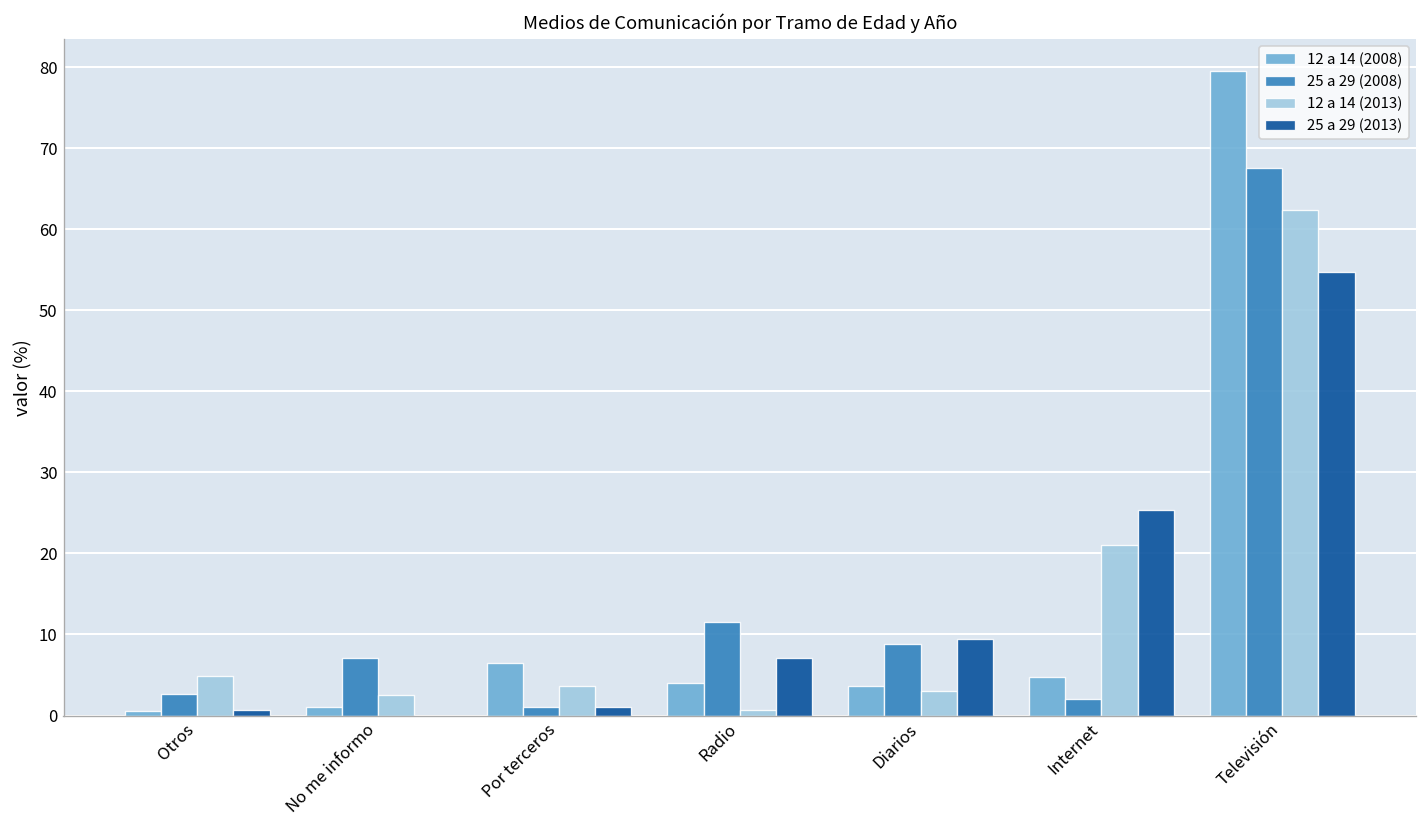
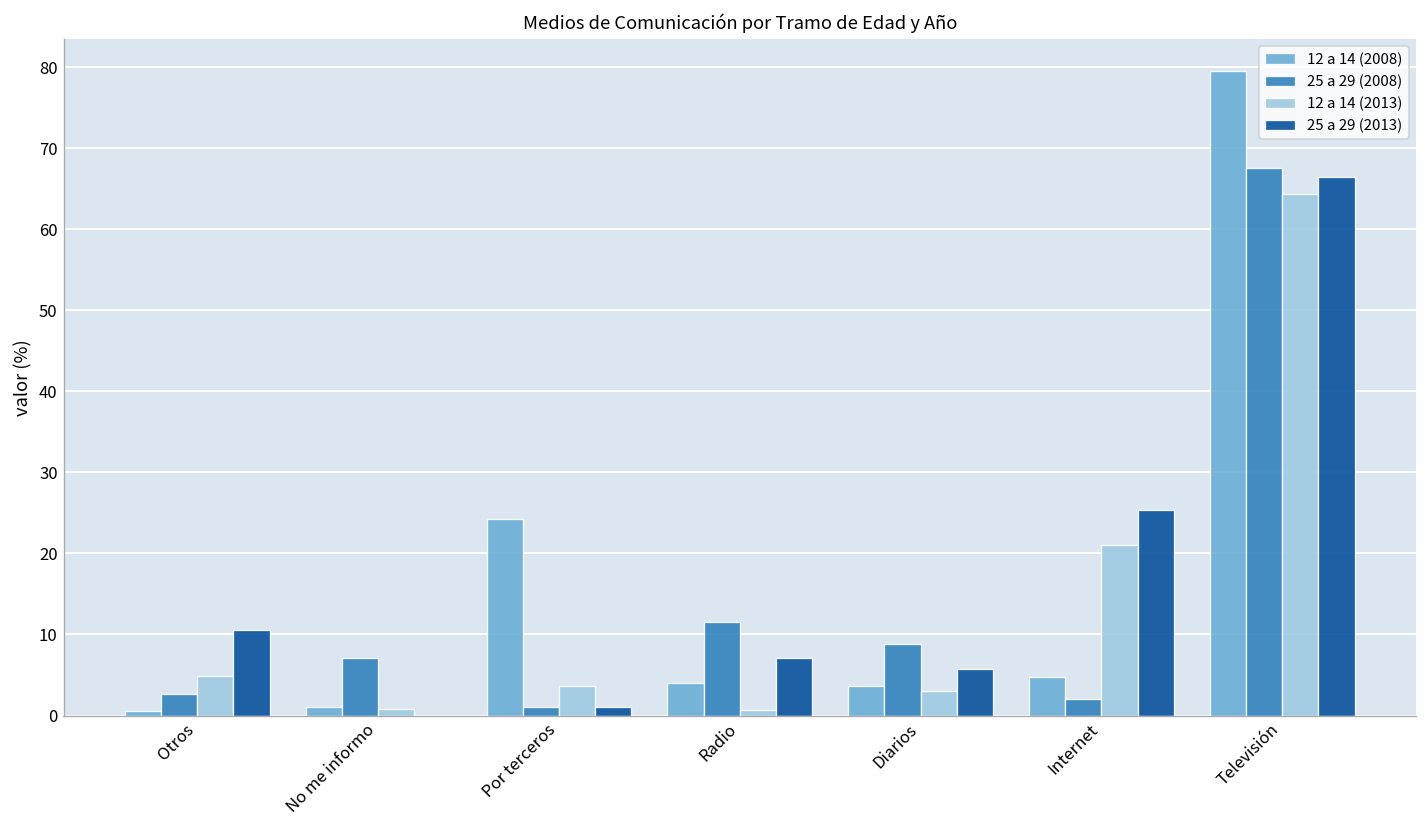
25 a 29 (2013), Otros: 1 -> 11
12 a 14 (2013), No me informo: 3 -> 1
12 a 14 (2008), Por terceros: 7 -> 24
25 a 29 (2013), Diarios: 9 -> 6
12 a 14 (2013), Televisión: 62 -> 64
25 a 29 (2013), Televisión: 55 -> 66
